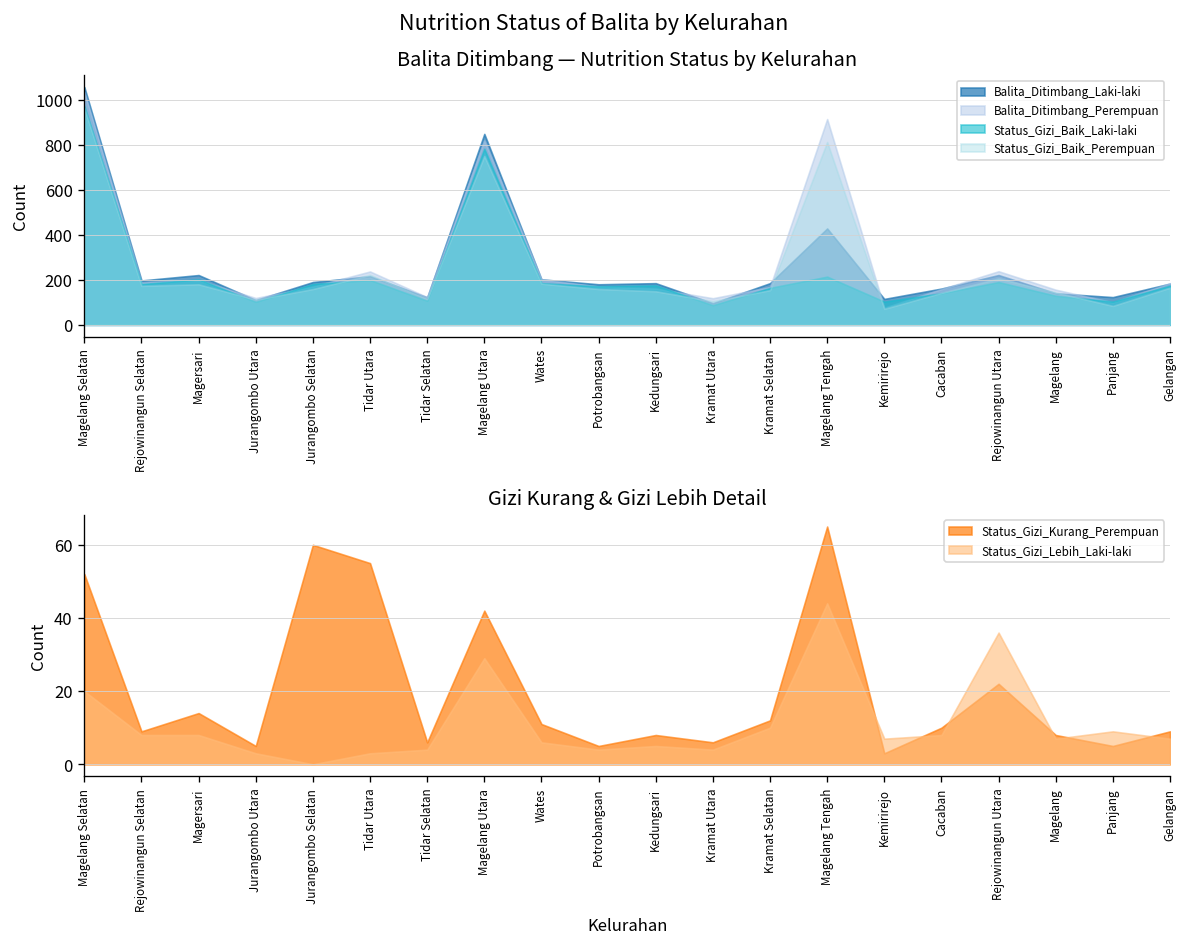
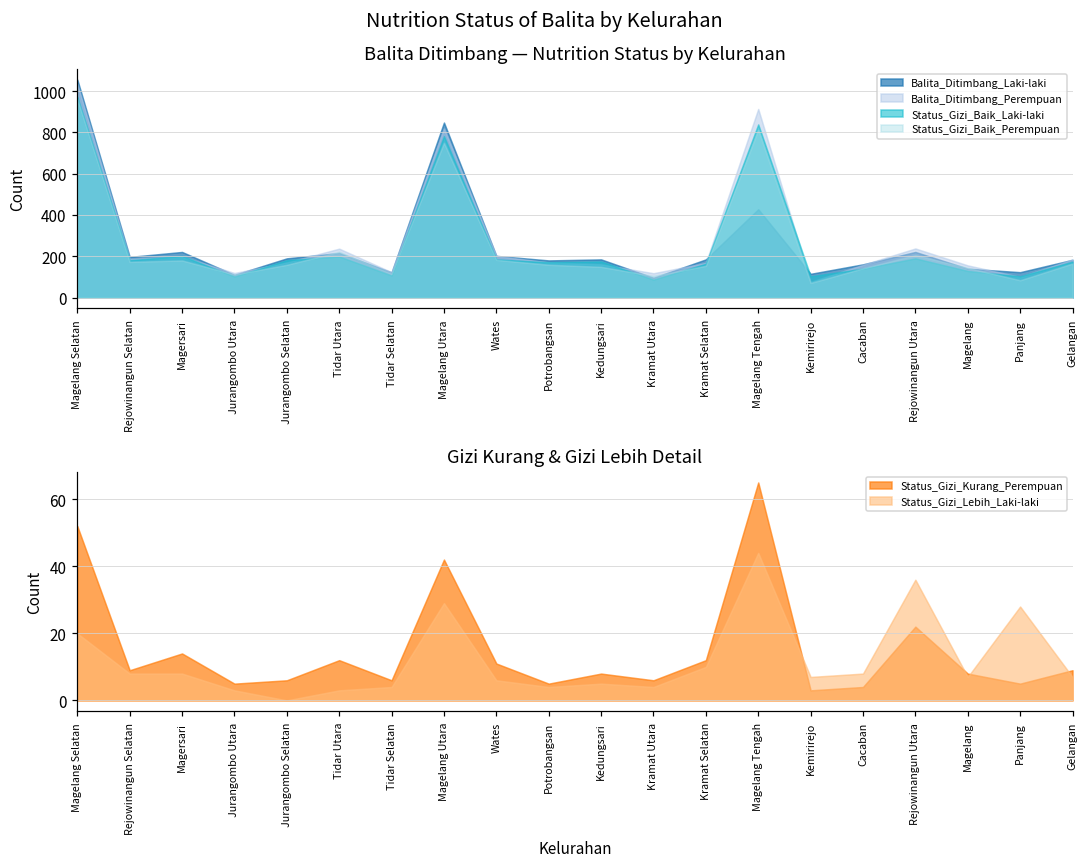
Balita Ditimbang — Nutrition Status by Kelurahan, Status_Gizi_Baik_Laki-laki, Magelang Tengah: 210 -> 840
Gizi Kurang & Gizi Lebih Detail, Status_Gizi_Kurang_Perempuan, Jurangombo Selatan: 60 -> 6
Gizi Kurang & Gizi Lebih Detail, Status_Gizi_Kurang_Perempuan, Tidar Utara: 55 -> 12
Gizi Kurang & Gizi Lebih Detail, Status_Gizi_Kurang_Perempuan, Cacaban: 10 -> 4
Gizi Kurang & Gizi Lebih Detail, Status_Gizi_Lebih_Laki-laki, Panjang: 9 -> 28
